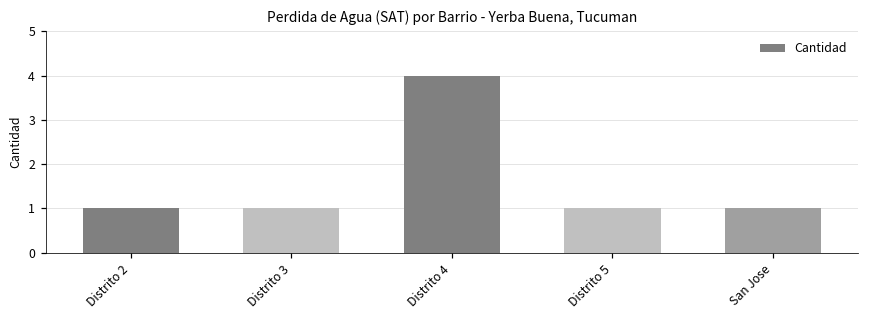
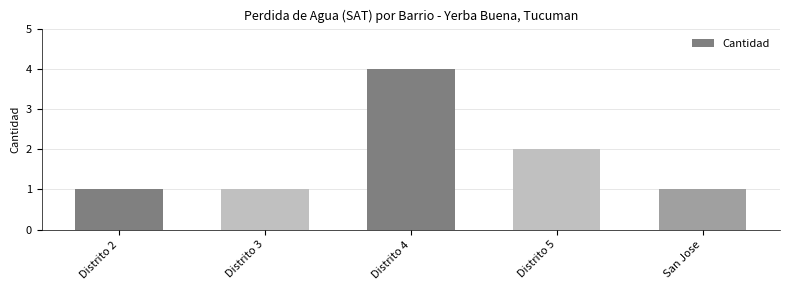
Distrito 5: 1 -> 2
